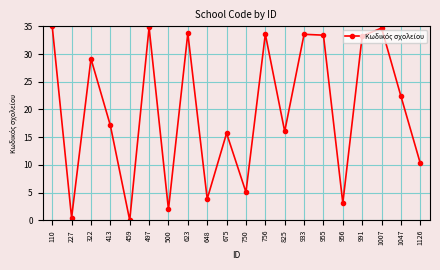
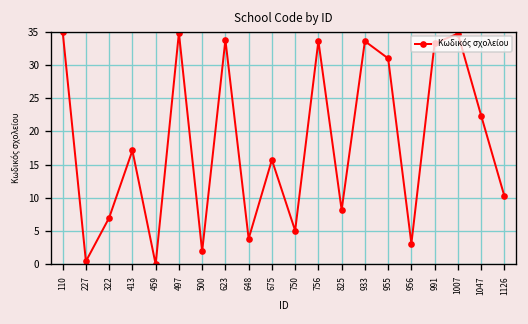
322: 29 -> 7
825: 16 -> 8
955: 33 -> 31
